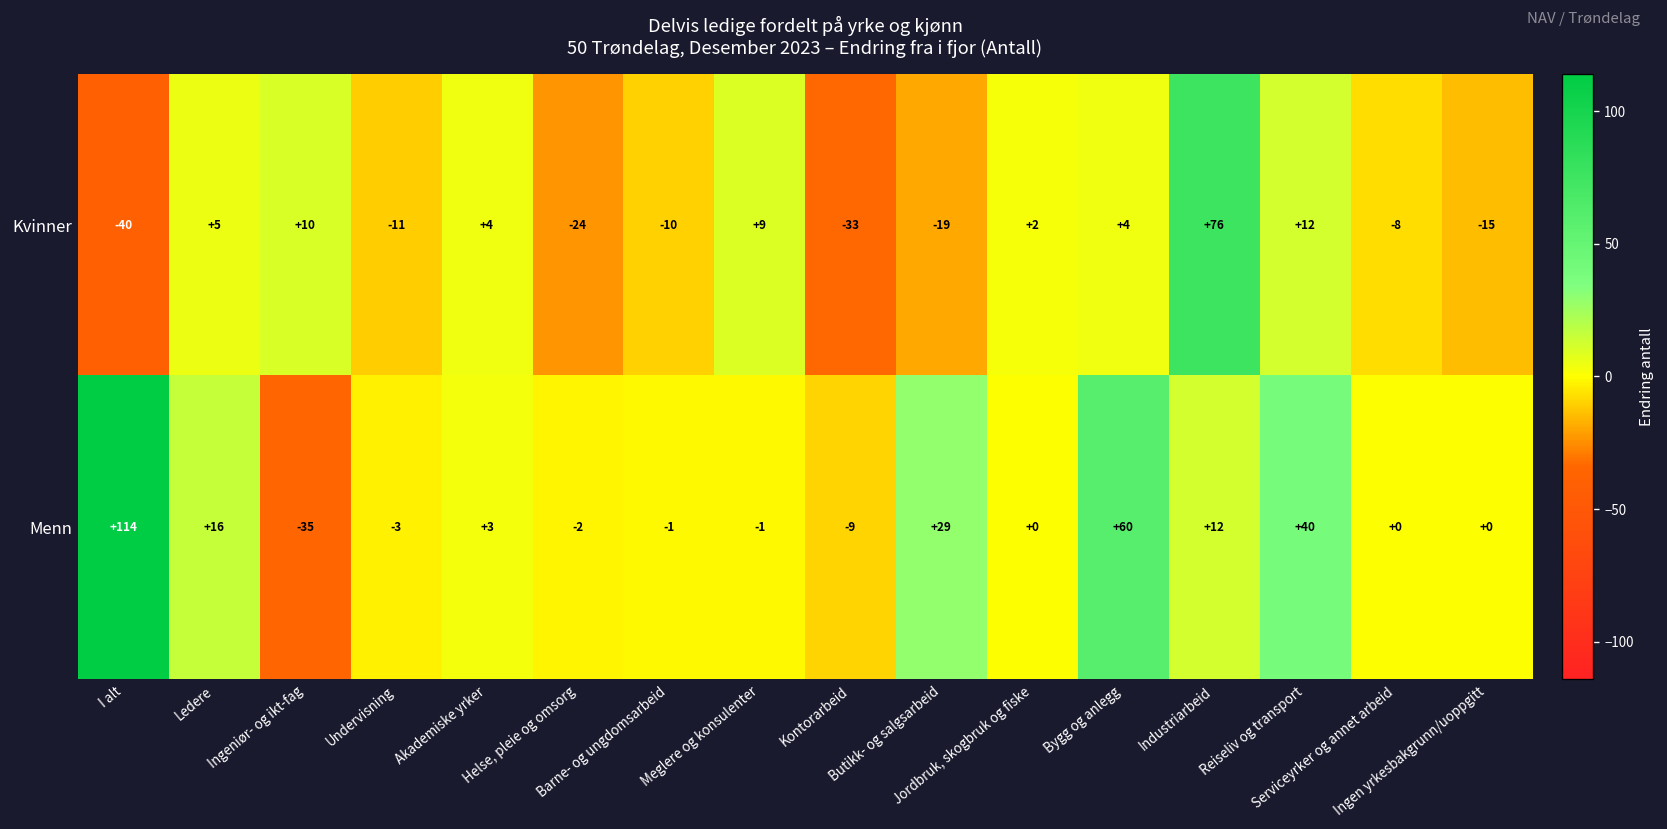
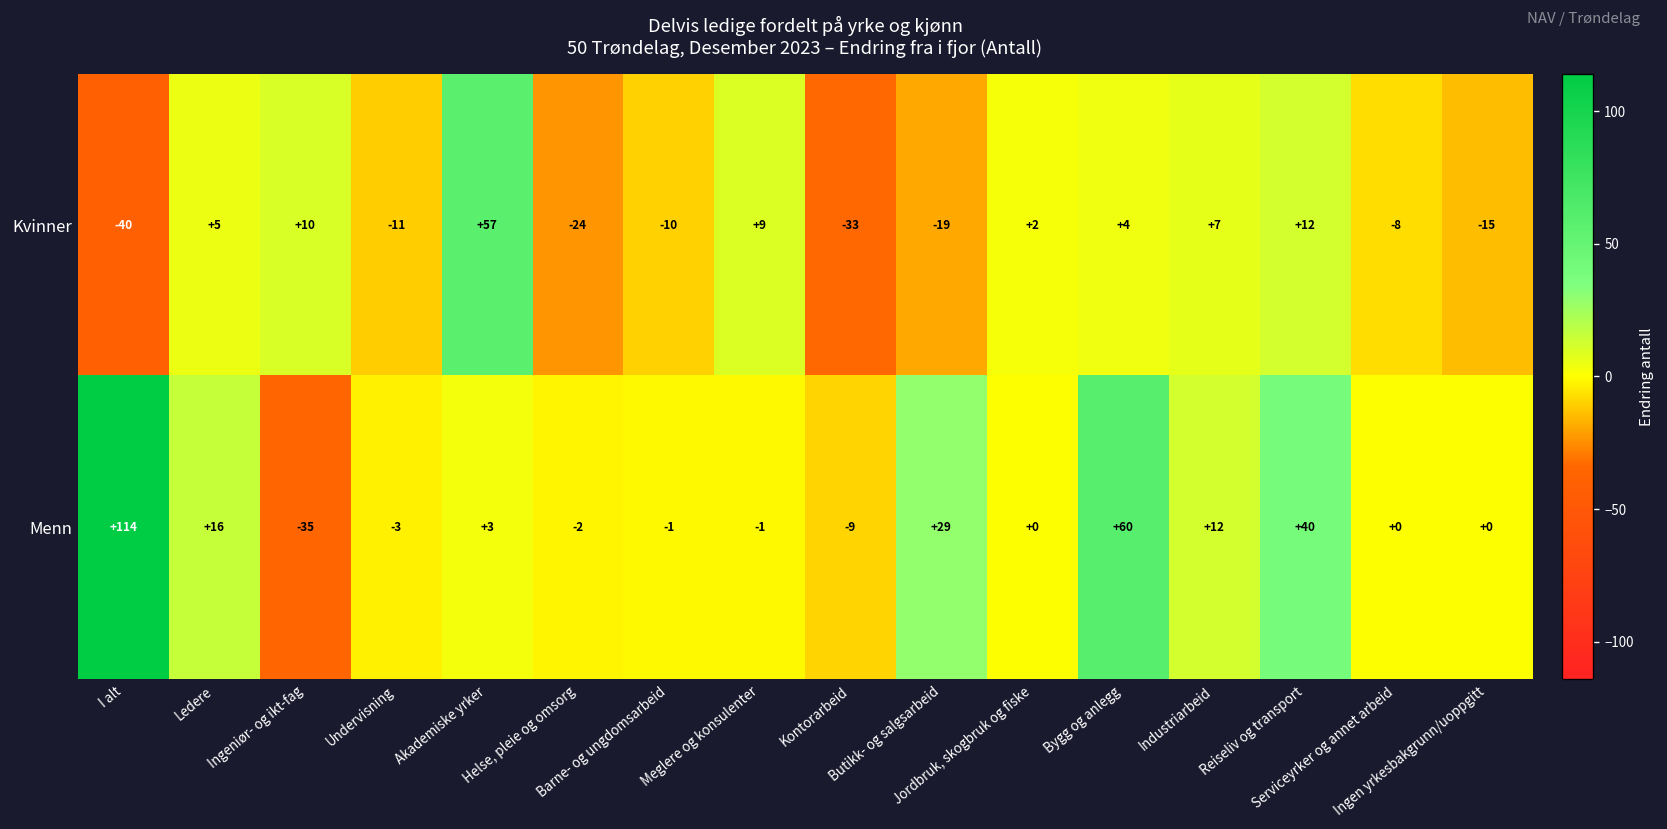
Kvinner, Akademiske yrker: +4 -> +57
Kvinner, Industriarbeid: +76 -> +7
